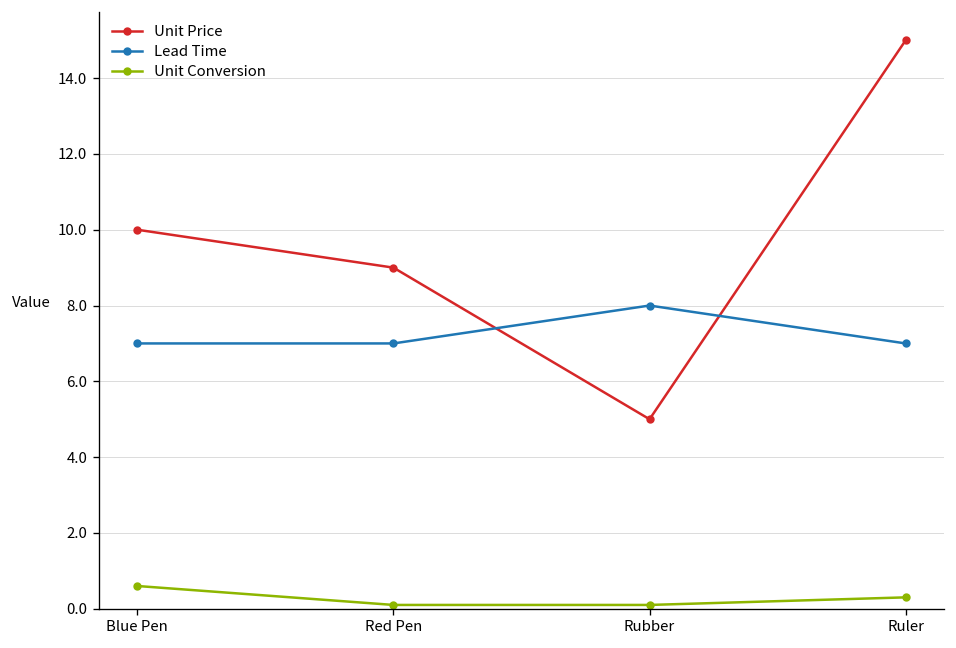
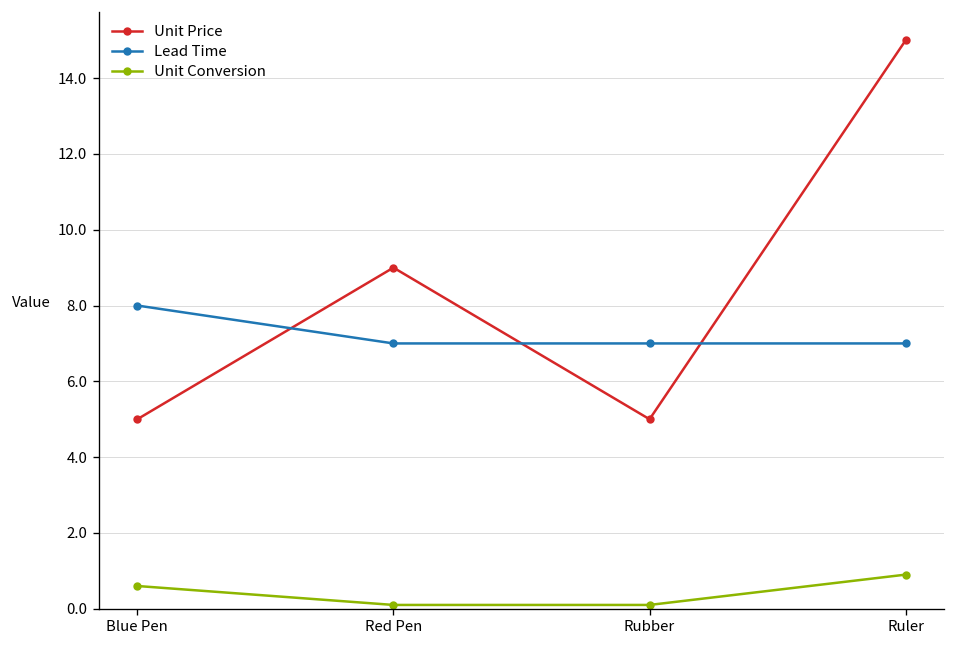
Unit Price, Blue Pen: 10 -> 5
Lead Time, Blue Pen: 7 -> 8
Lead Time, Rubber: 8 -> 7
Unit Conversion, Ruler: 0.3 -> 0.9
